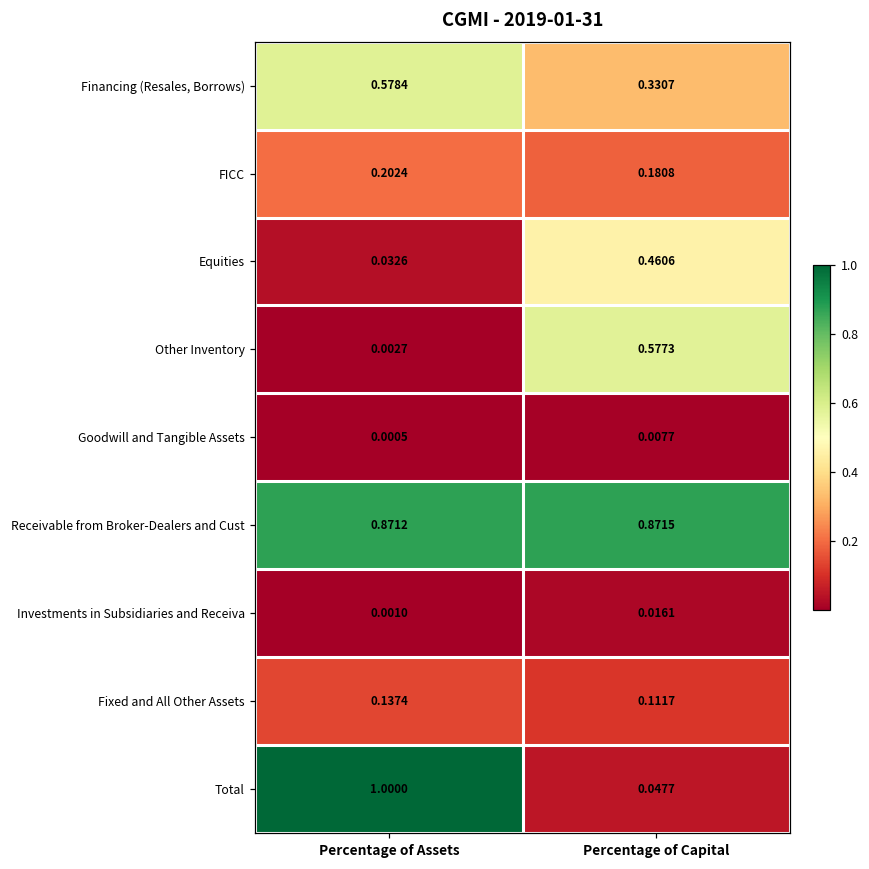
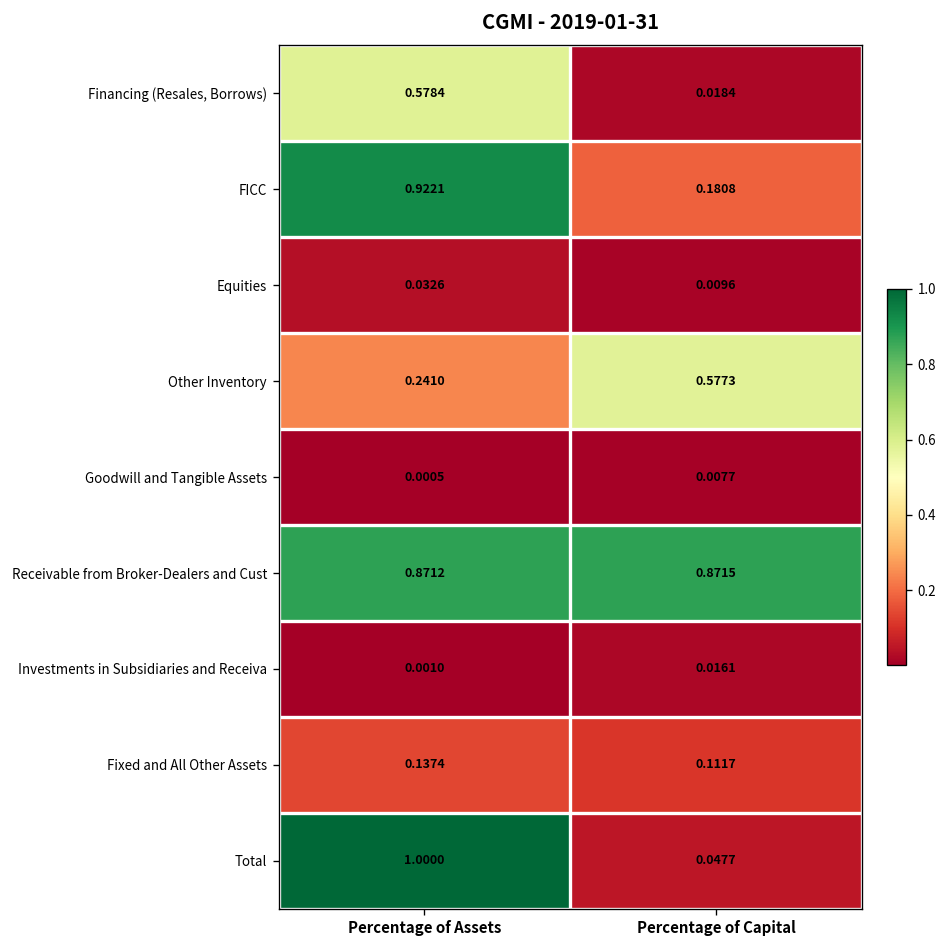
Financing (Resales, Borrows), Percentage of Capital: 0.3307 -> 0.0184
FICC, Percentage of Assets: 0.2024 -> 0.9221
Equities, Percentage of Capital: 0.4606 -> 0.0096
Other Inventory, Percentage of Assets: 0.0027 -> 0.2410
